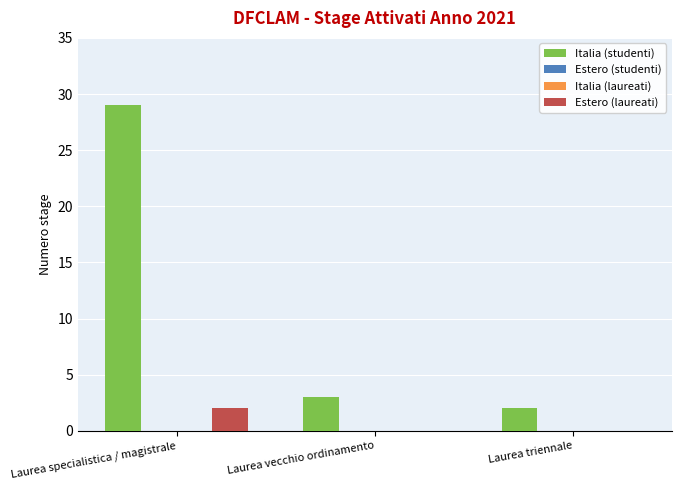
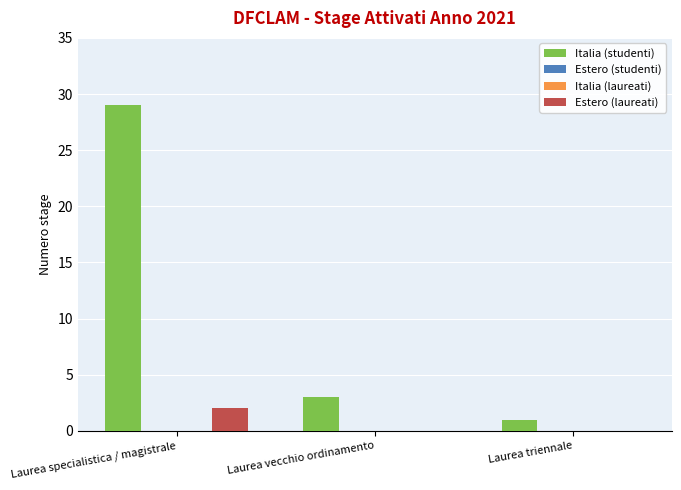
Italia (studenti), Laurea triennale: 2 -> 1
